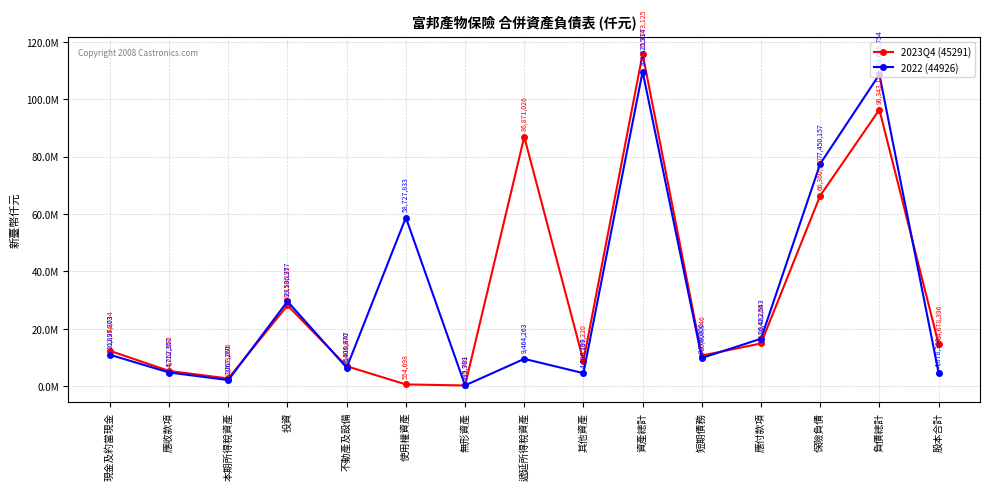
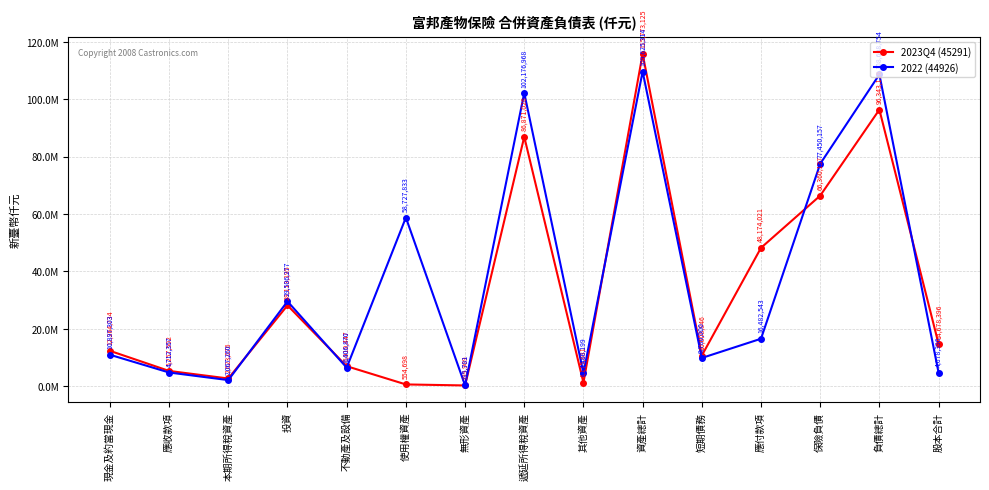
2022 (44926), 遞延所得稅資產: 9,464,263 -> 102,176,968
2023Q4 (45291), 其他資產: 8,767,220 -> 1,175,631
2023Q4 (45291), 應付款項: 14,842,286 -> 48,174,021
